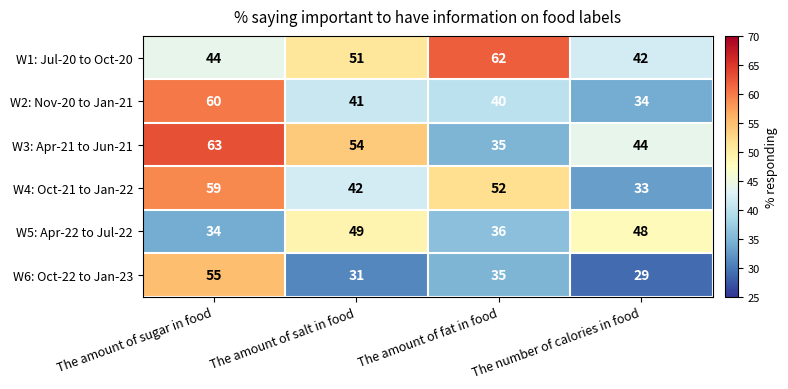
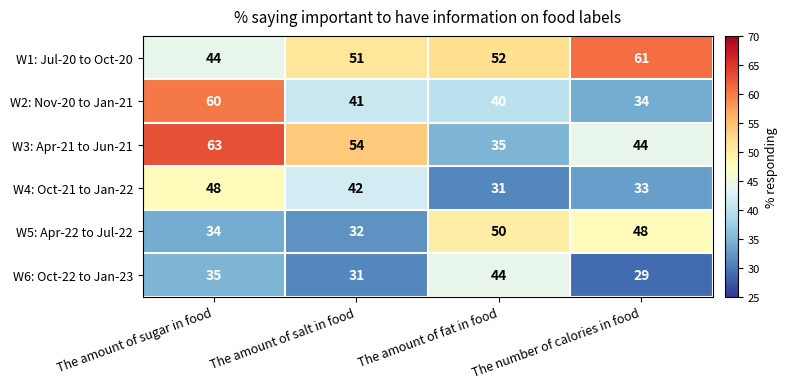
W1: Jul-20 to Oct-20, The amount of fat in food: 62 -> 52
W1: Jul-20 to Oct-20, The number of calories in food: 42 -> 61
W4: Oct-21 to Jan-22, The amount of sugar in food: 59 -> 48
W4: Oct-21 to Jan-22, The amount of fat in food: 52 -> 31
W5: Apr-22 to Jul-22, The amount of salt in food: 49 -> 32
W5: Apr-22 to Jul-22, The amount of fat in food: 36 -> 50
W6: Oct-22 to Jan-23, The amount of sugar in food: 55 -> 35
W6: Oct-22 to Jan-23, The amount of fat in food: 35 -> 44
